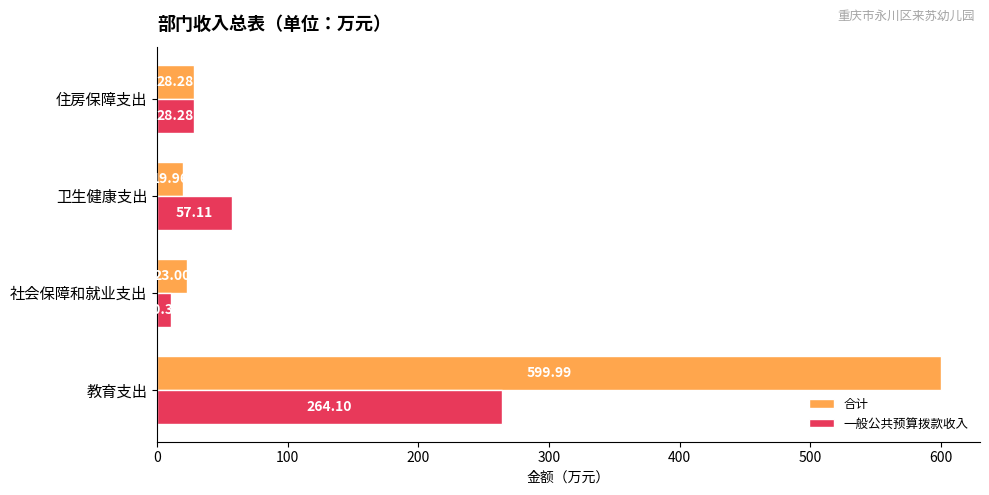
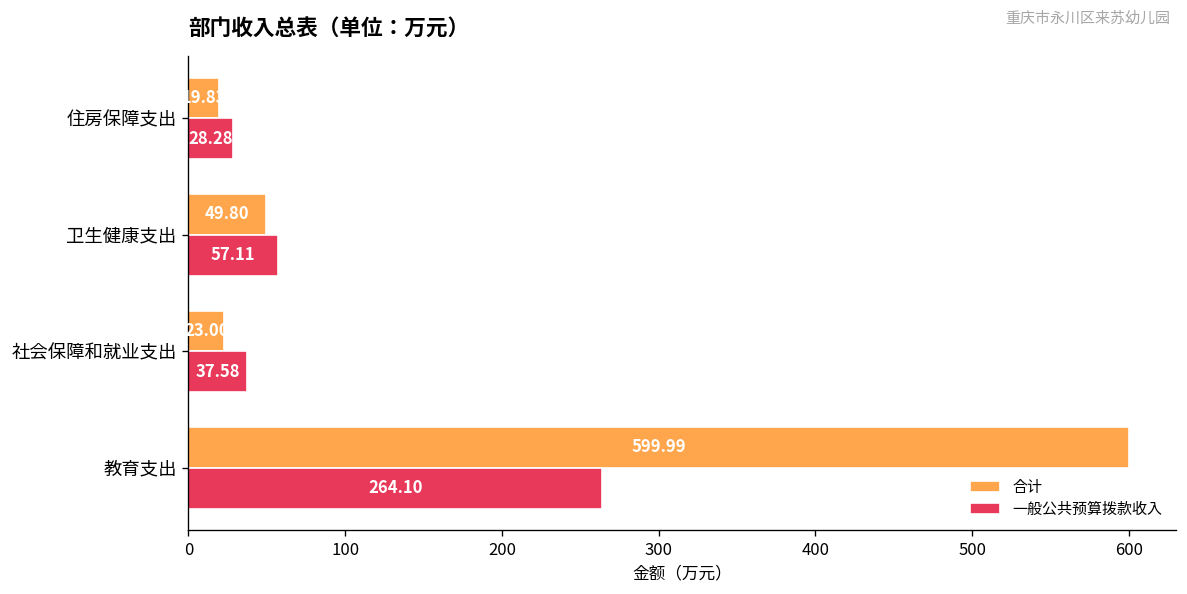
合计, 住房保障支出: 28.28 -> 19.83
合计, 卫生健康支出: 19.96 -> 49.80
一般公共预算拨款收入, 社会保障和就业支出: 10 -> 38
